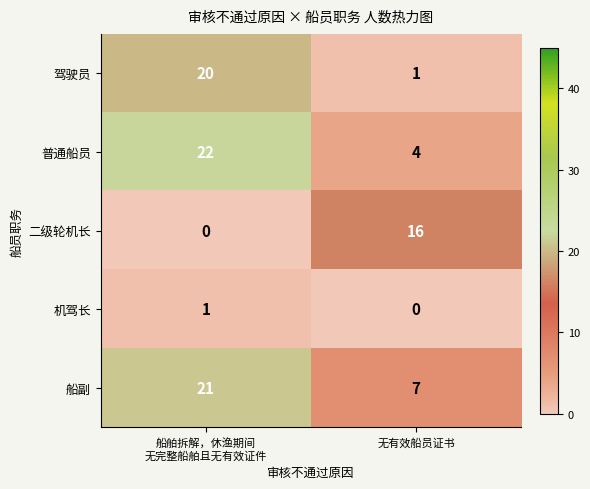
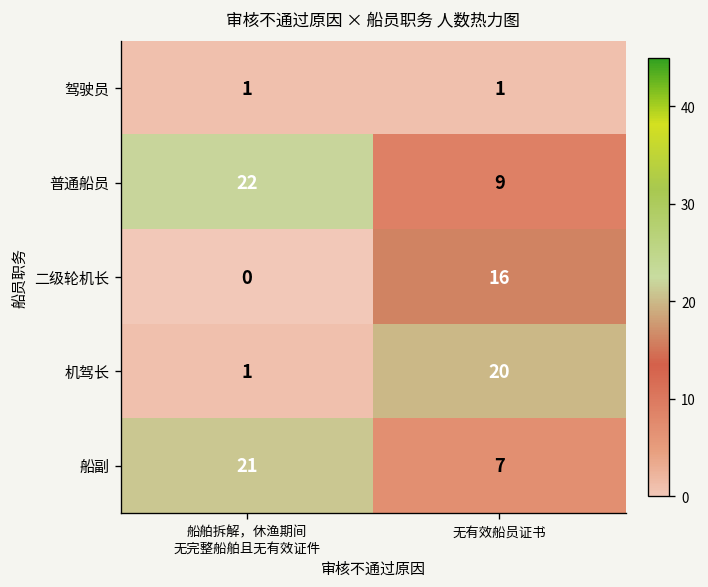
驾驶员, 船舶拆解，休渔期间 无完整船舶且无有效证件: 20 -> 1
普通船员, 无有效船员证书: 4 -> 9
机驾长, 无有效船员证书: 0 -> 20
